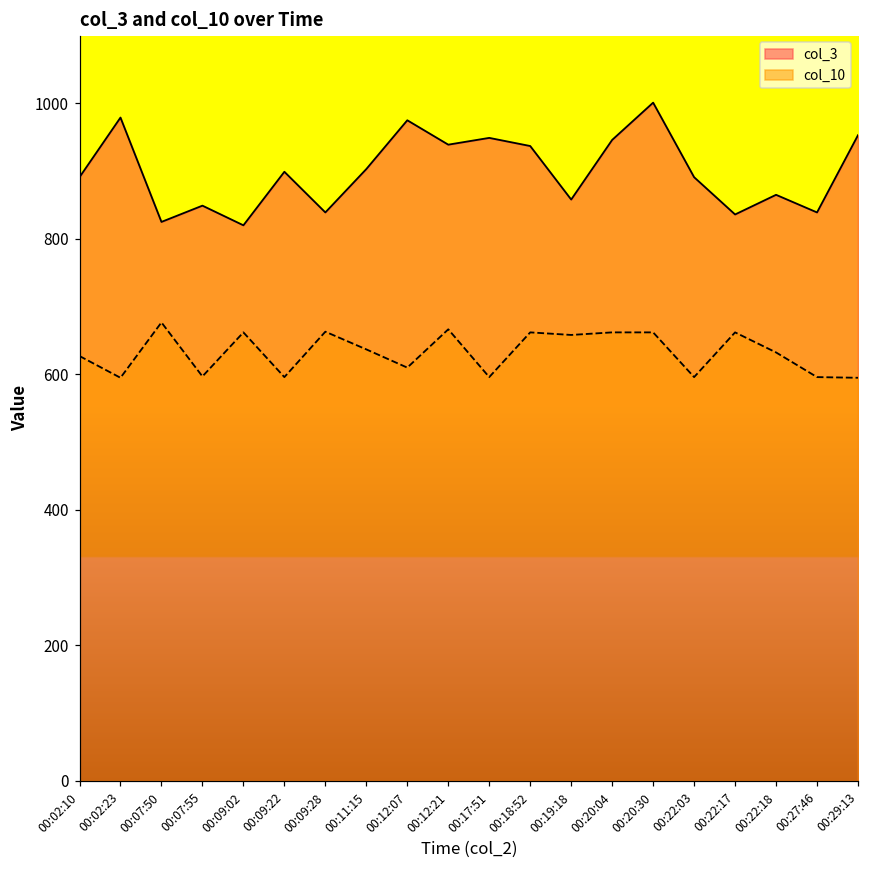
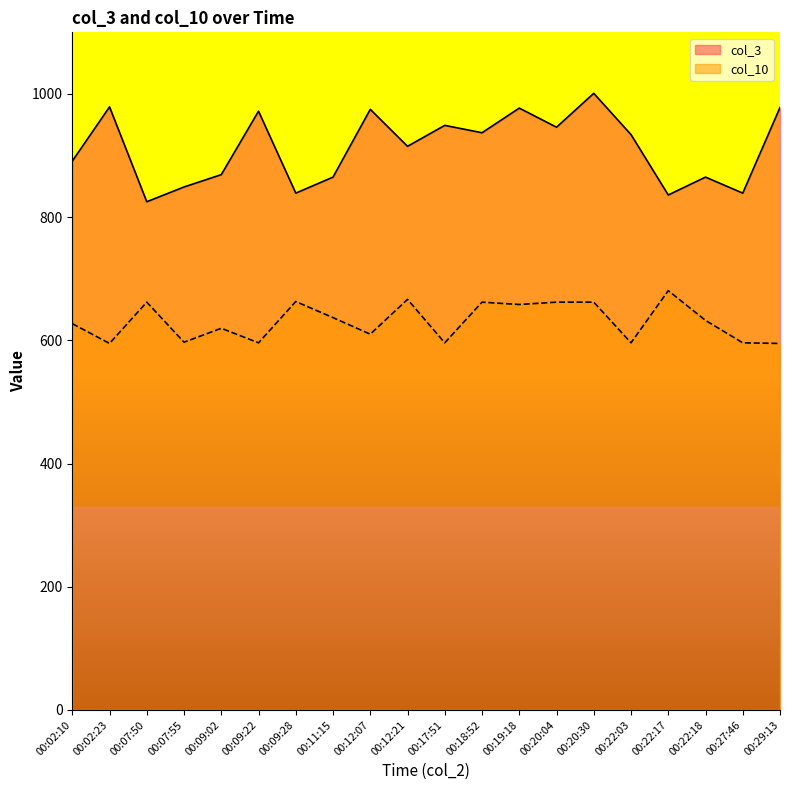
col_10, 00:07:50: 680 -> 660
col_3, 00:09:02: 820 -> 870
col_10, 00:09:02: 660 -> 620
col_3, 00:09:22: 900 -> 970
col_3, 00:11:15: 900 -> 870
col_3, 00:12:21: 940 -> 920
col_3, 00:19:18: 860 -> 980
col_3, 00:22:03: 890 -> 930
col_10, 00:22:17: 660 -> 680
col_3, 00:29:13: 950 -> 980
